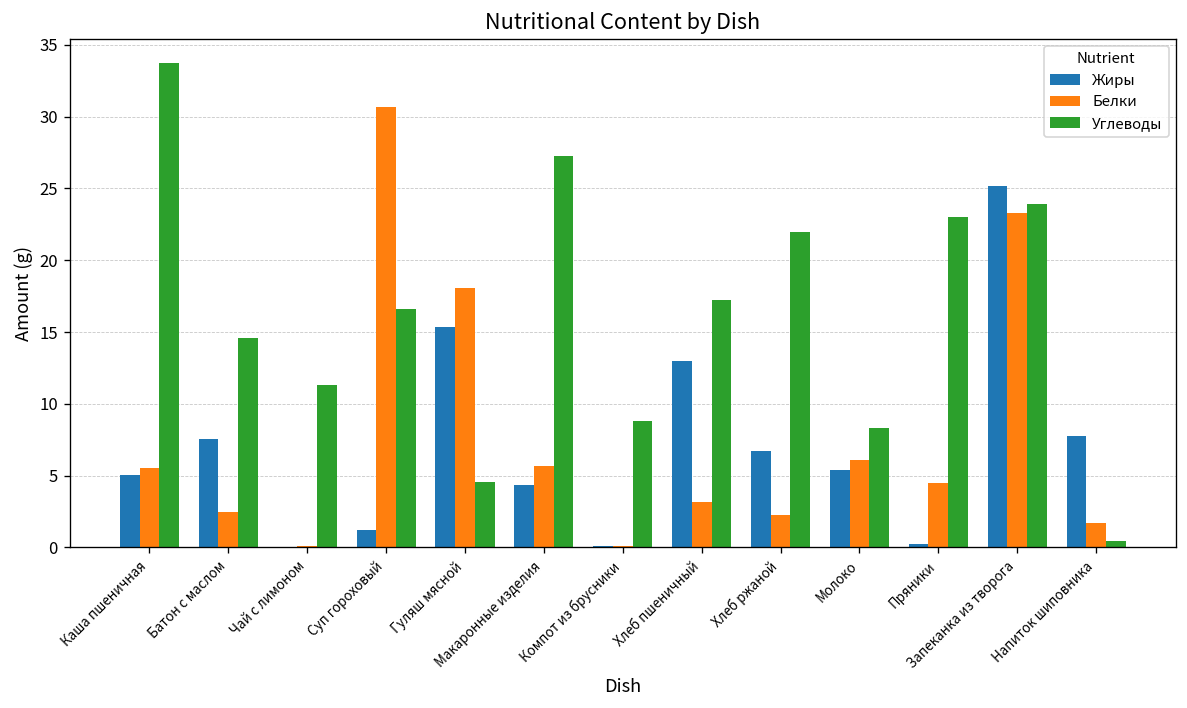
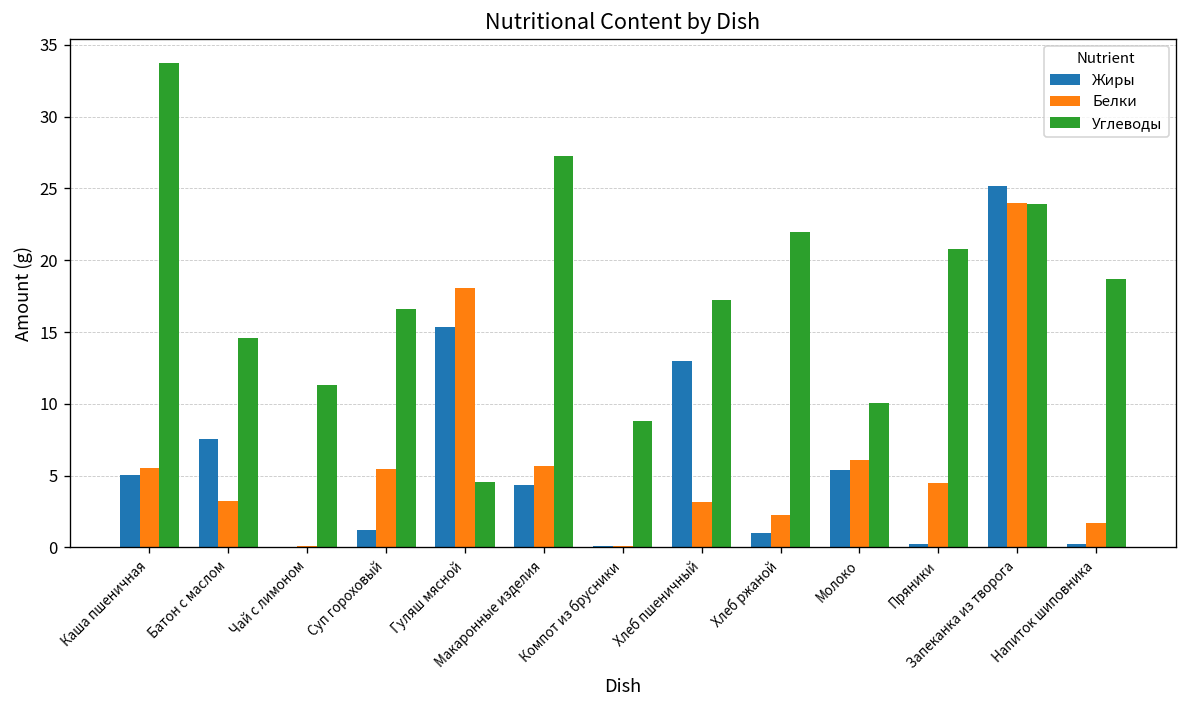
Белки, Батон с маслом: 2.5 -> 3.2
Белки, Суп гороховый: 30.7 -> 5.5
Жиры, Хлеб ржаной: 6.7 -> 1.0
Углеводы, Молоко: 8.3 -> 10.1
Углеводы, Пряники: 23.0 -> 20.8
Белки, Запеканка из творога: 23.3 -> 24.0
Жиры, Напиток шиповника: 7.7 -> 0.3
Углеводы, Напиток шиповника: 0.5 -> 18.7
